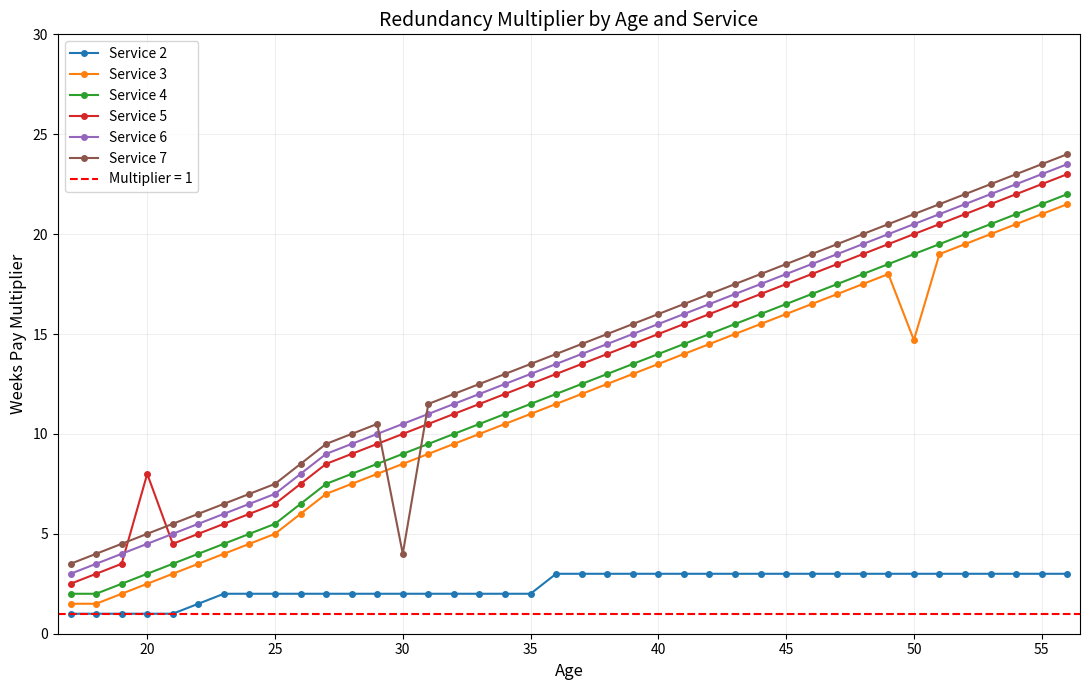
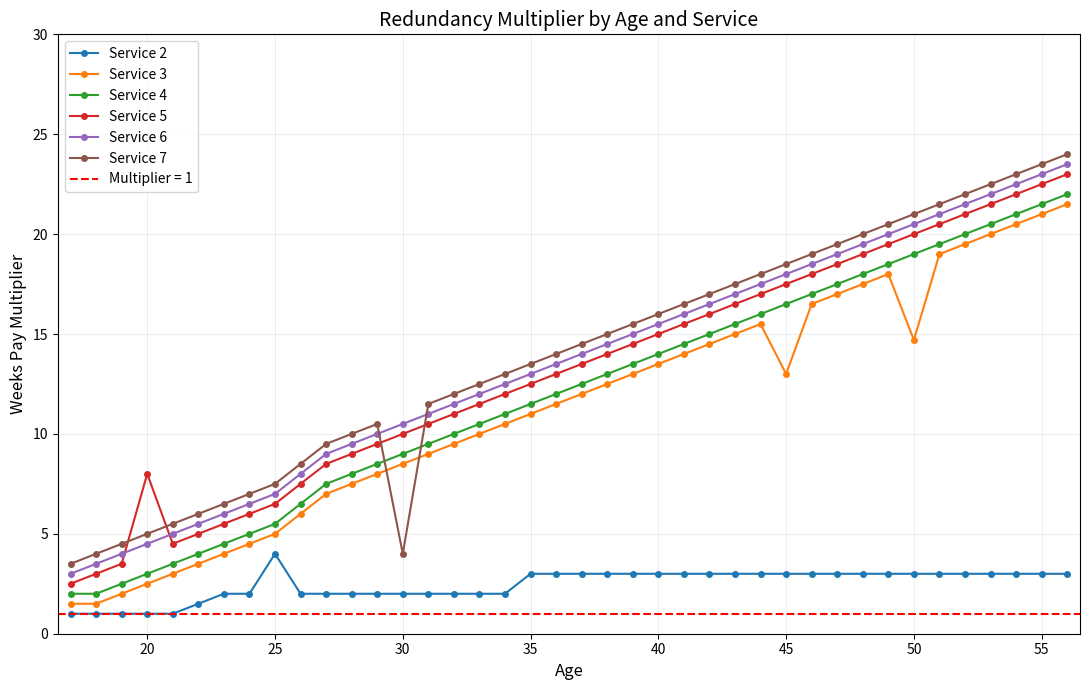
Service 2, 25: 2 -> 4
Service 2, 35: 2 -> 3
Service 3, 45: 16 -> 13
